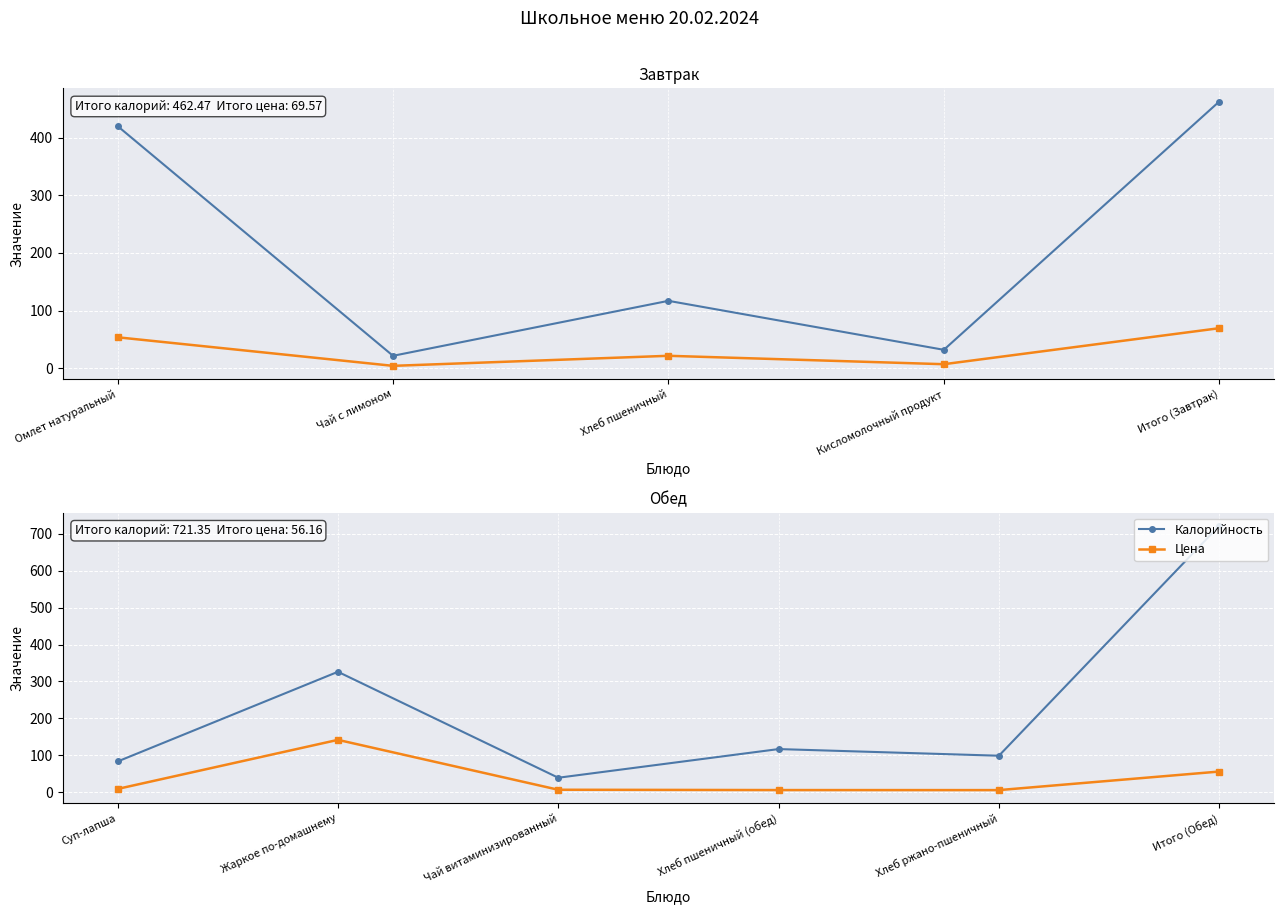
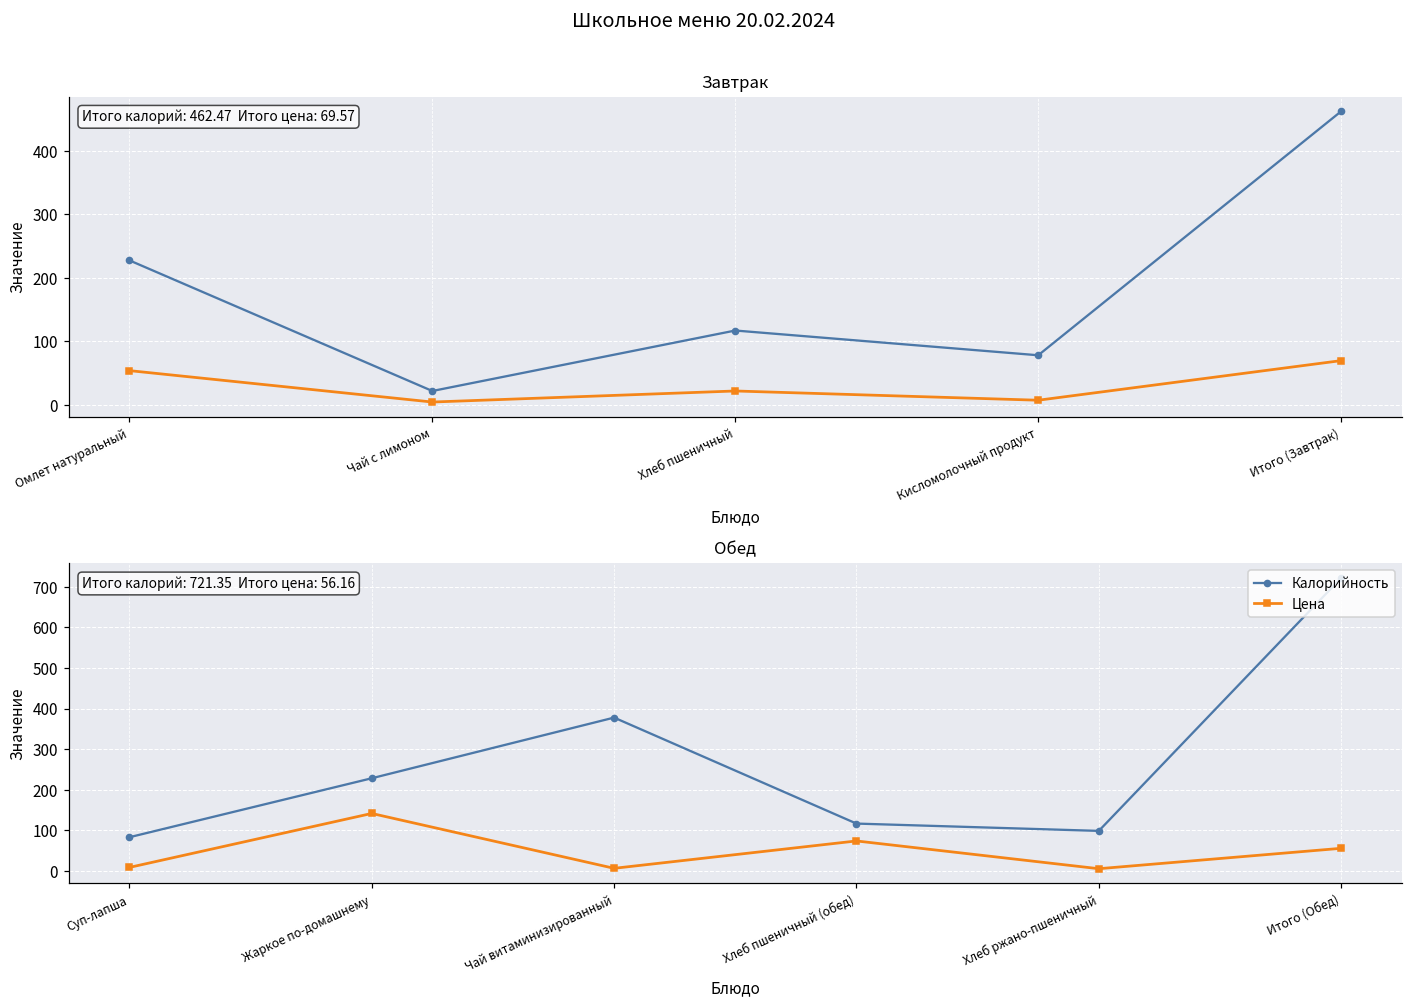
Завтрак, Калорийность, Омлет натуральный: 420 -> 230
Завтрак, Калорийность, Кисломолочный продукт: 30 -> 80
Обед, Калорийность, Жаркое по-домашнему: 330 -> 230
Обед, Калорийность, Чай витаминизированный: 40 -> 380
Обед, Цена, Хлеб пшеничный (обед): 10 -> 70
